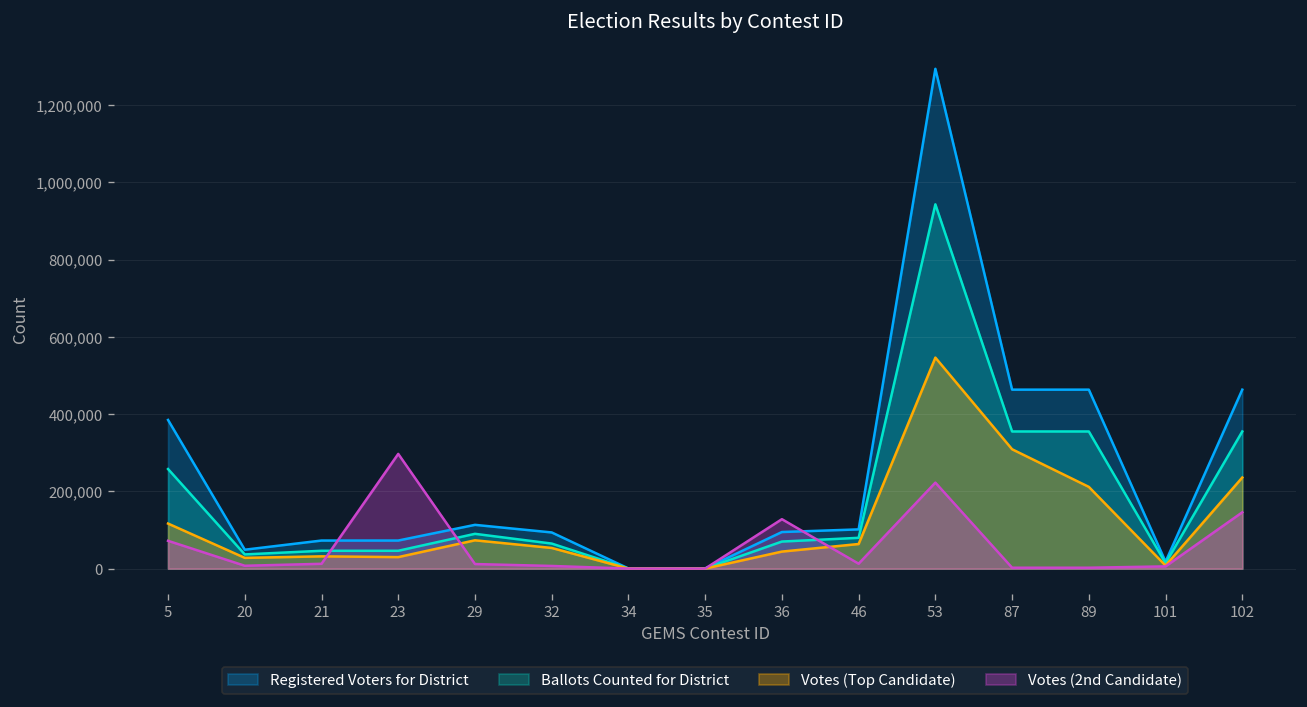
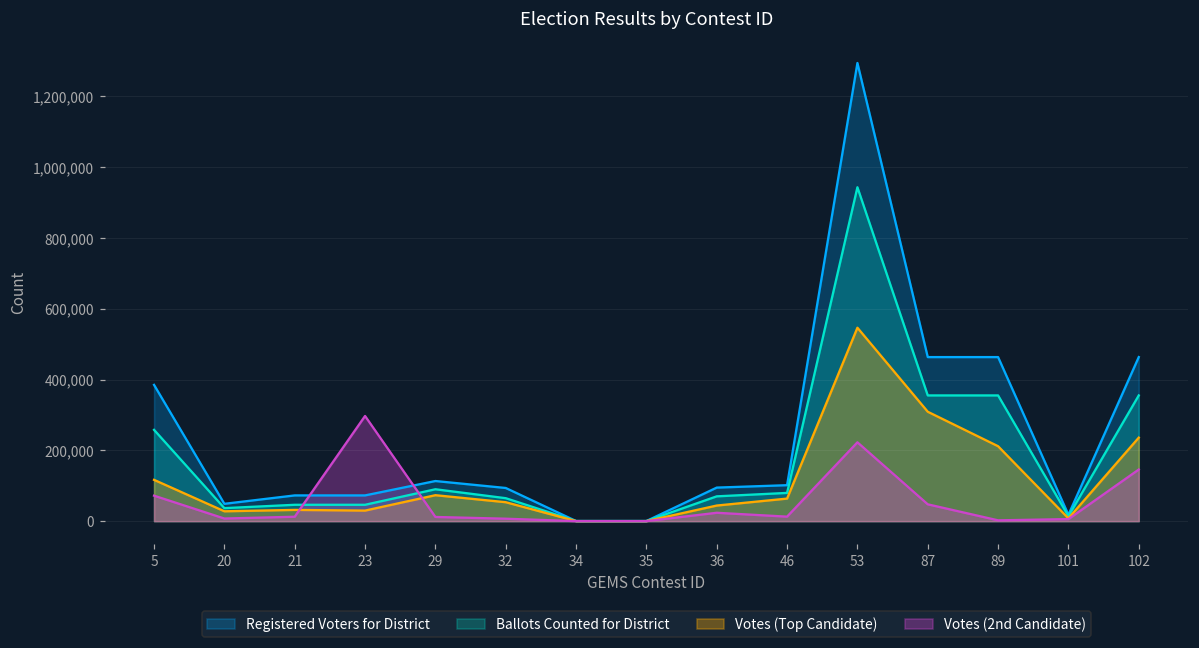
Votes (2nd Candidate), 36: 130,000 -> 20,000
Votes (2nd Candidate), 87: 0 -> 50,000
